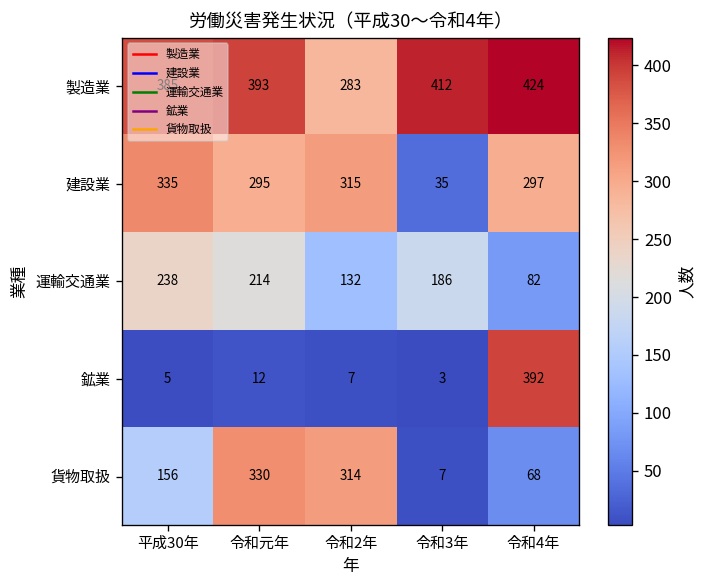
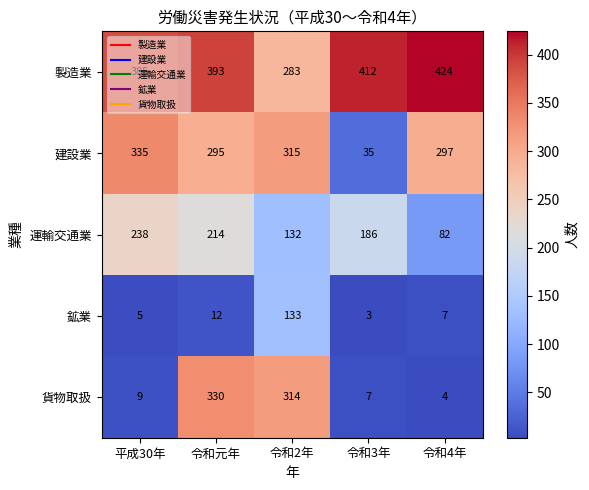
鉱業, 令和2年: 7 -> 133
鉱業, 令和4年: 392 -> 7
貨物取扱, 平成30年: 156 -> 9
貨物取扱, 令和4年: 68 -> 4
